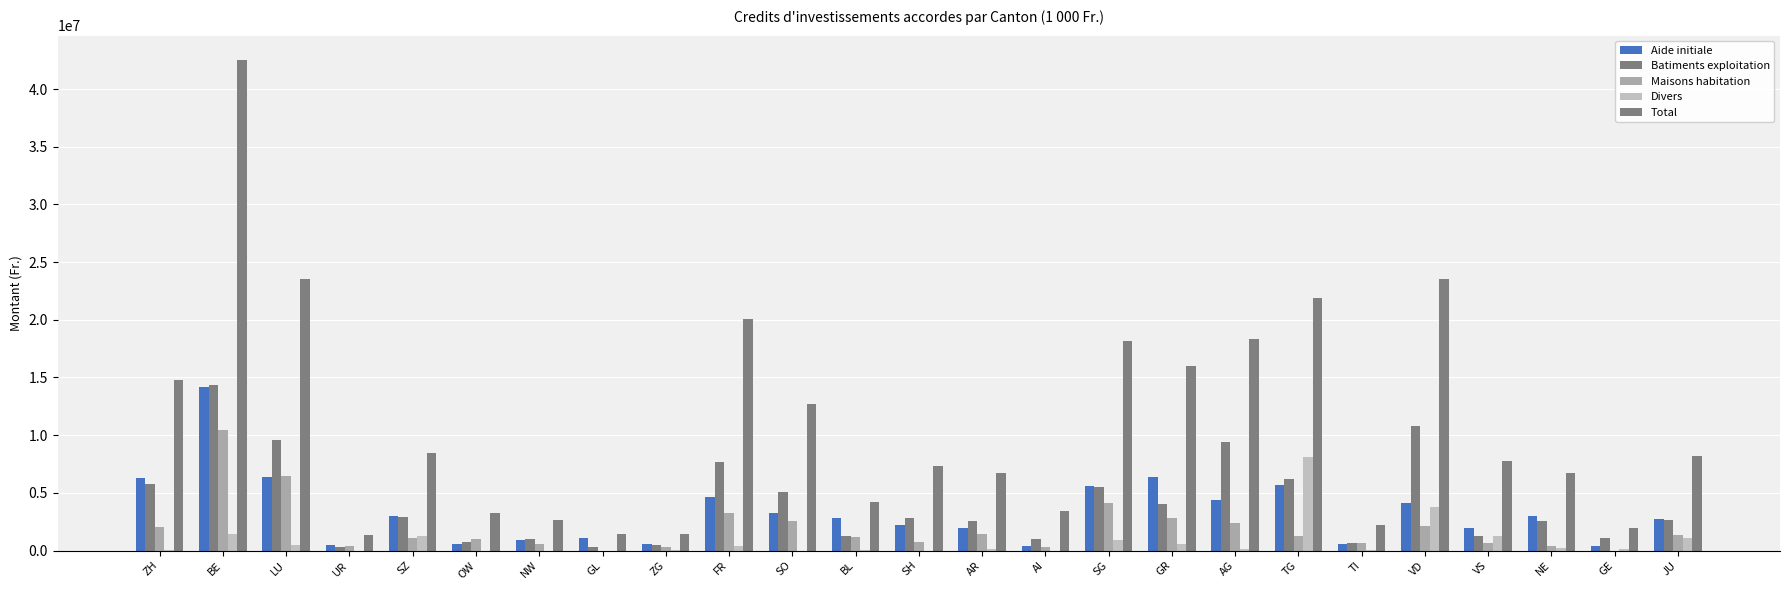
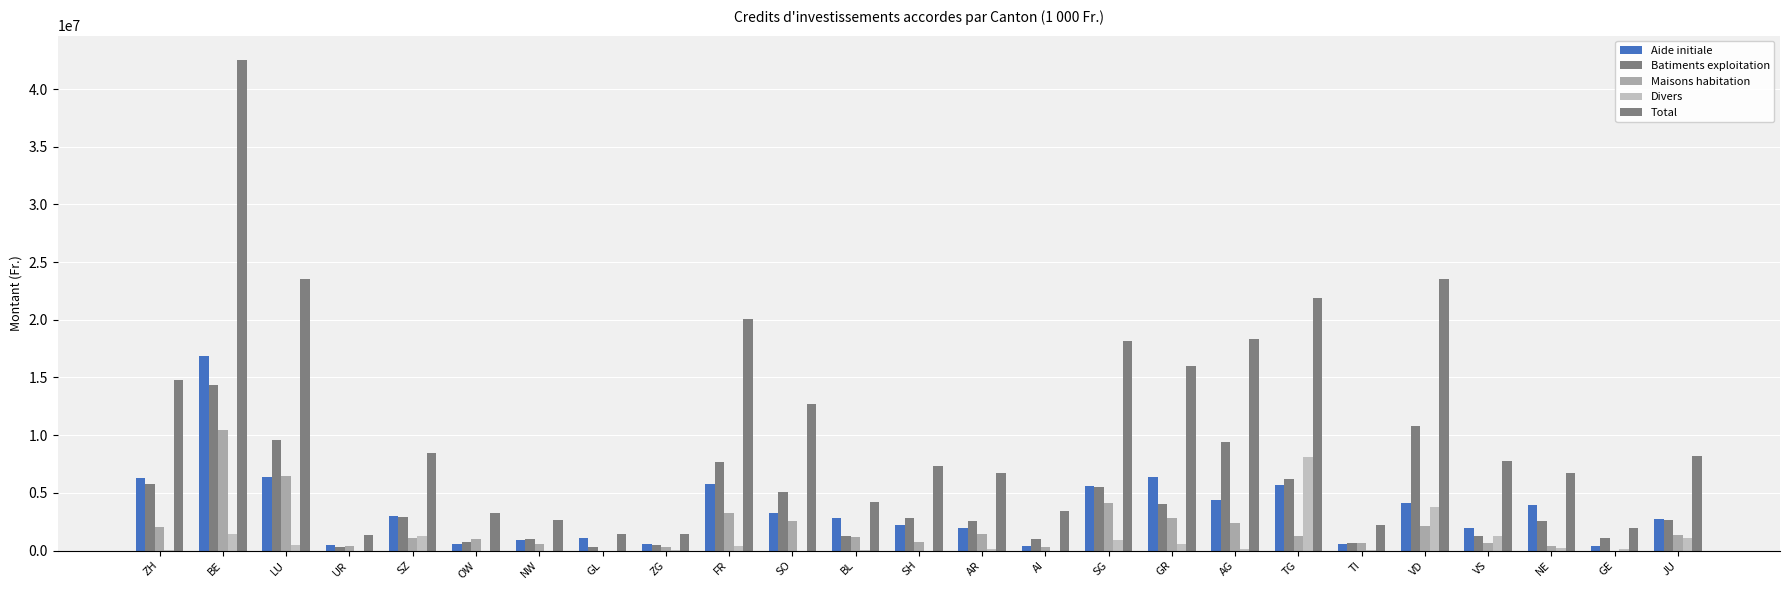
Aide initiale, BE: 14200000 -> 16800000
Aide initiale, FR: 4600000 -> 5700000
Aide initiale, NE: 3000000 -> 3900000
